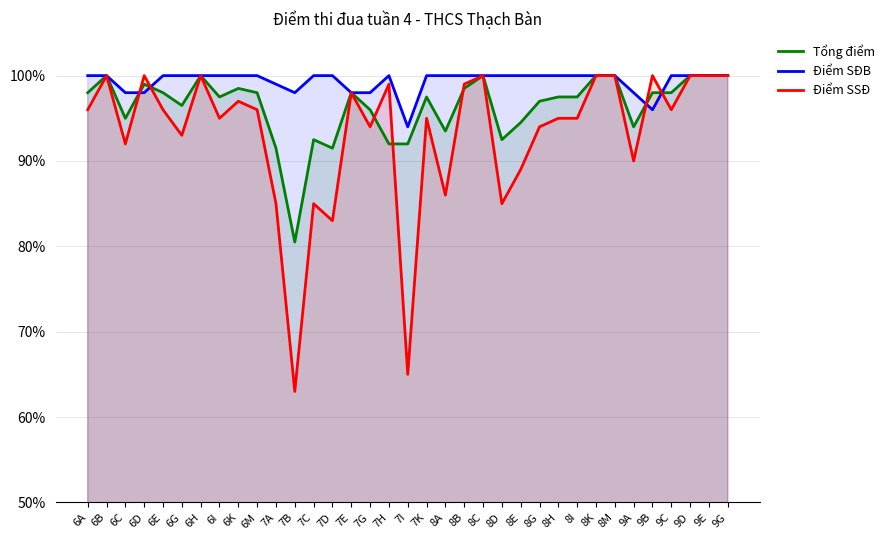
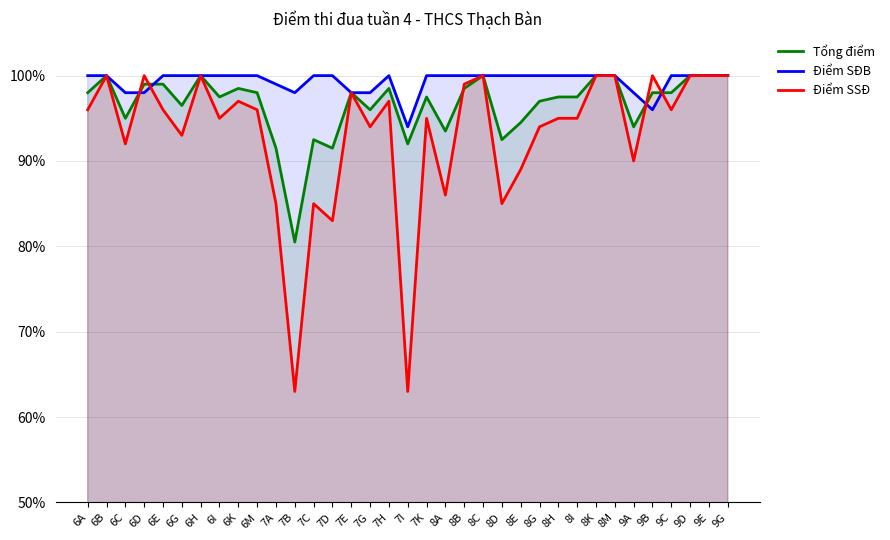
Tổng điểm, 6E: 98% -> 99%
Tổng điểm, 7H: 92% -> 99%
Điểm SSĐ, 7H: 99% -> 97%
Điểm SSĐ, 7I: 65% -> 63%
